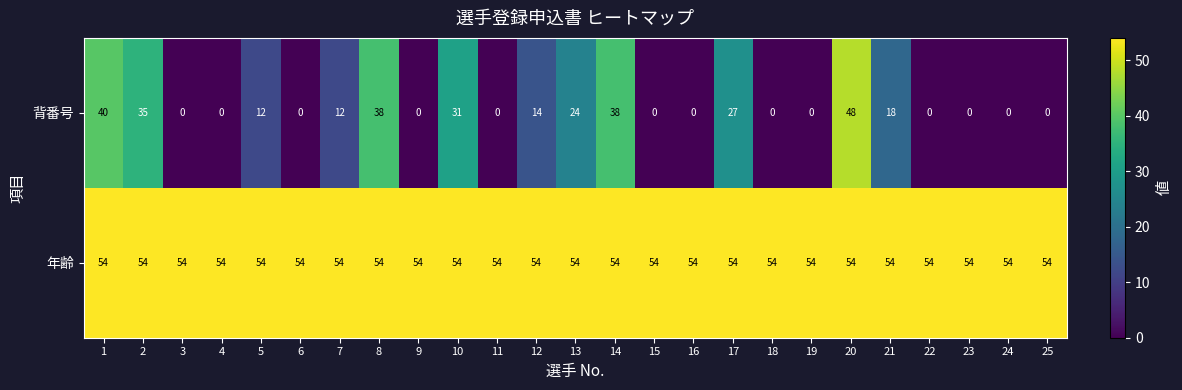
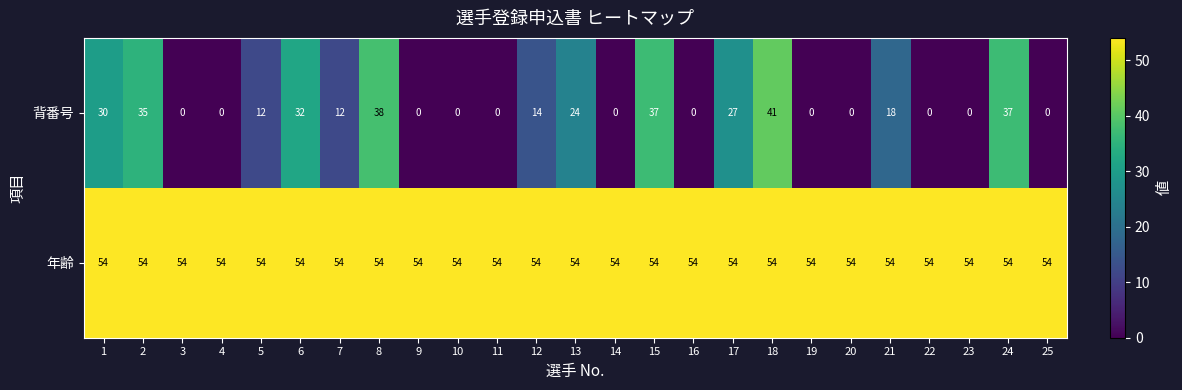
背番号, 1: 40 -> 30
背番号, 6: 0 -> 32
背番号, 10: 31 -> 0
背番号, 14: 38 -> 0
背番号, 15: 0 -> 37
背番号, 18: 0 -> 41
背番号, 20: 48 -> 0
背番号, 24: 0 -> 37
